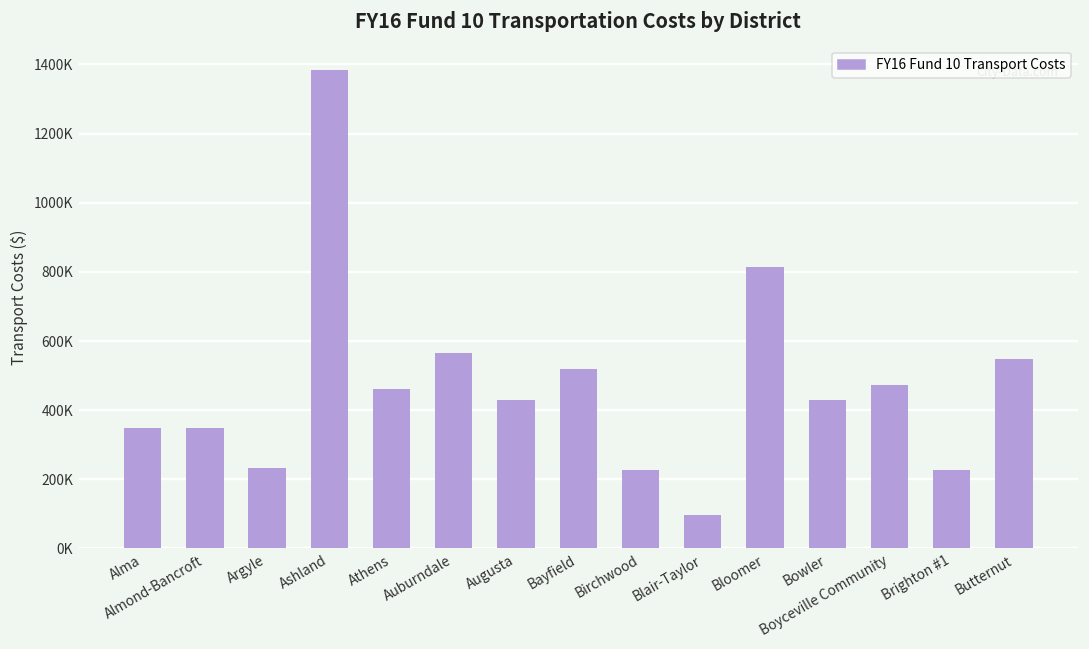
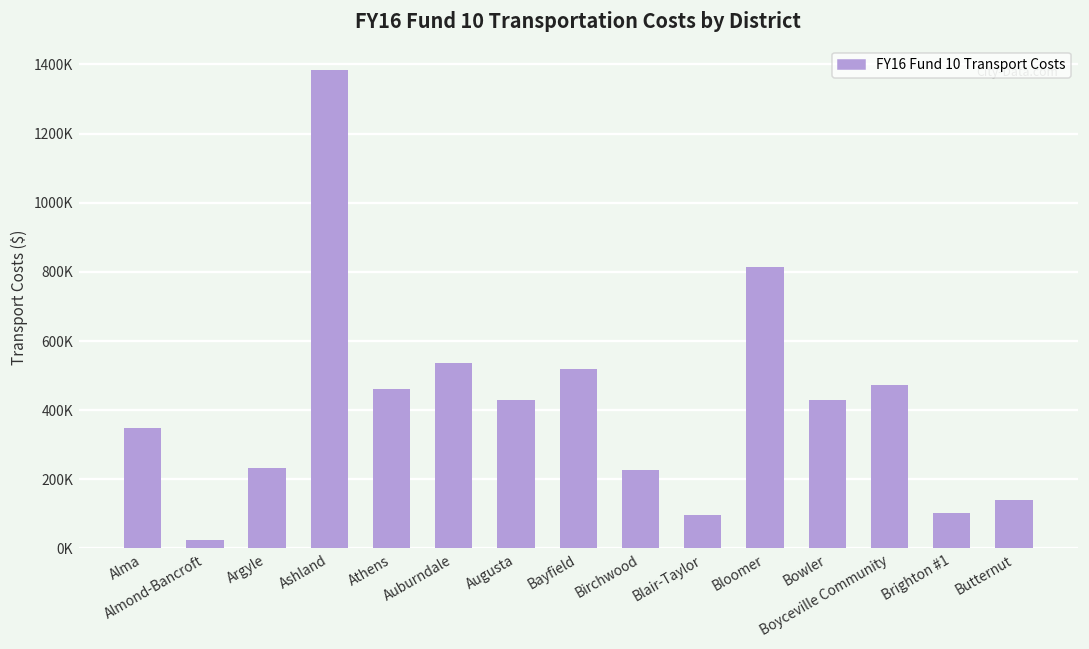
Almond-Bancroft: 350000 -> 20000
Auburndale: 570000 -> 540000
Brighton #1: 230000 -> 100000
Butternut: 550000 -> 140000
